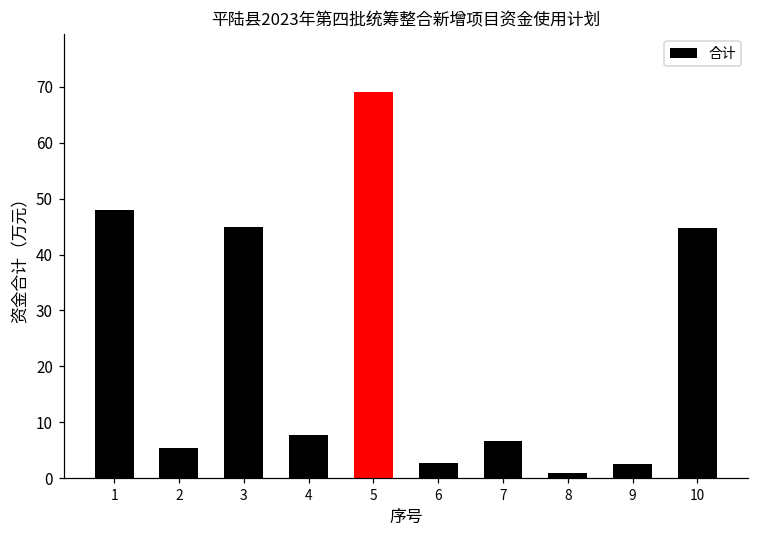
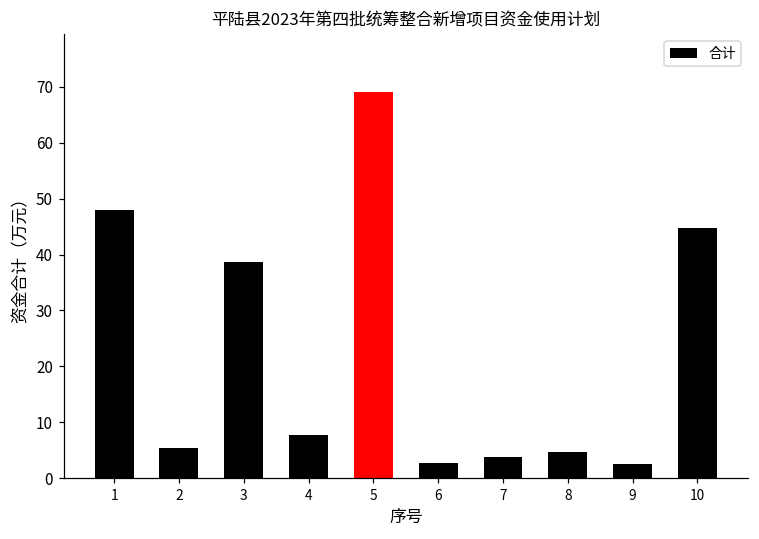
3: 45 -> 39
7: 7 -> 4
8: 1 -> 5
